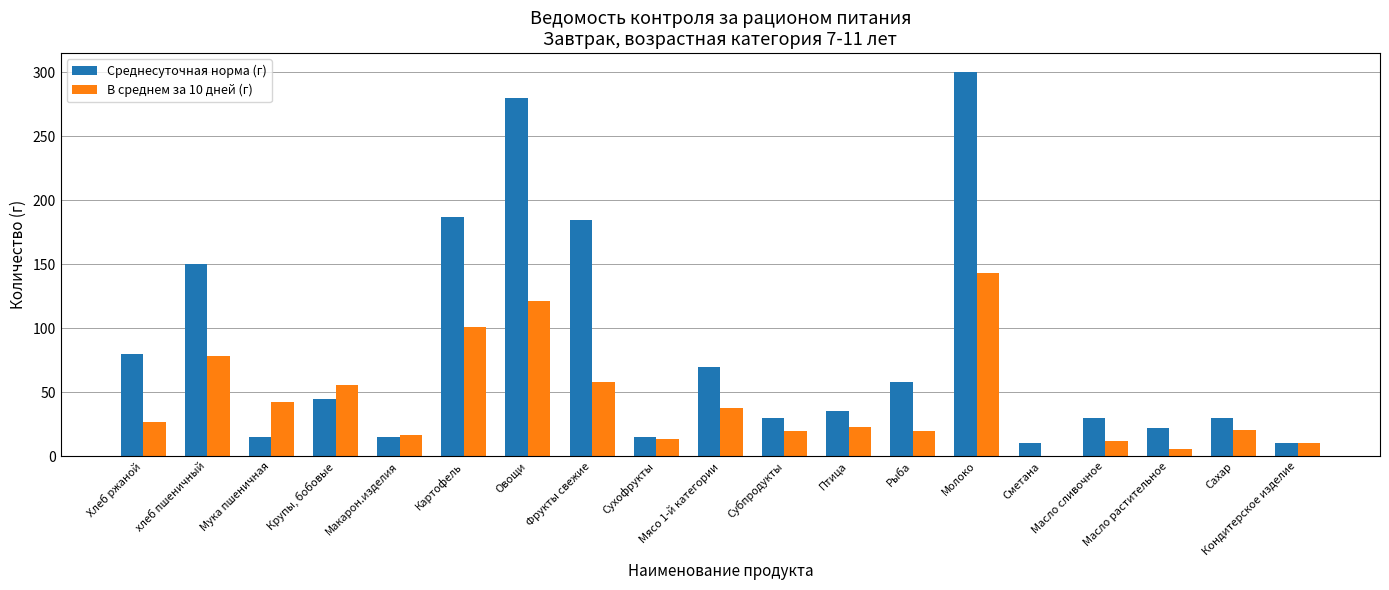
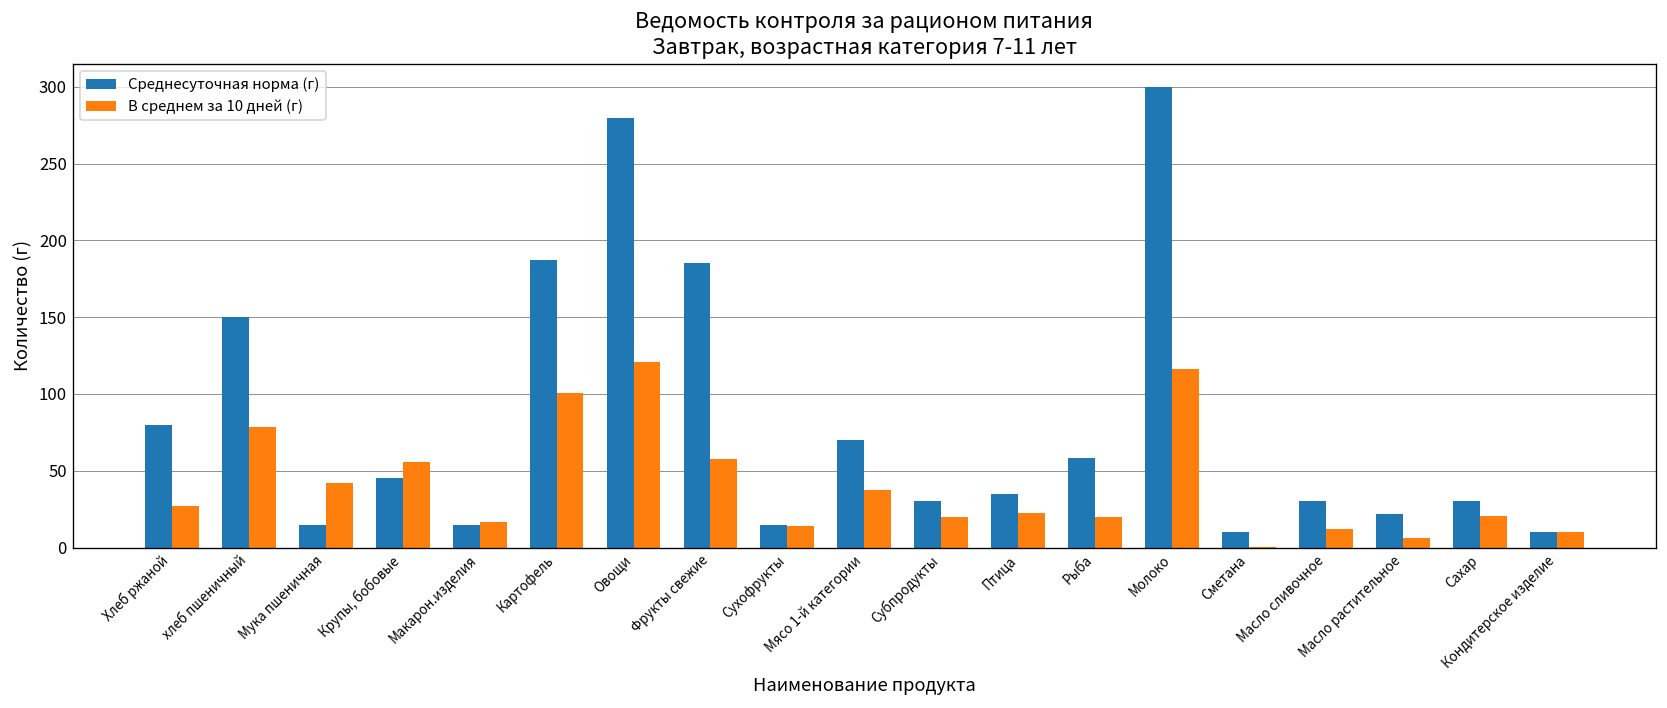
В среднем за 10 дней (г), Молоко: 144 -> 116
